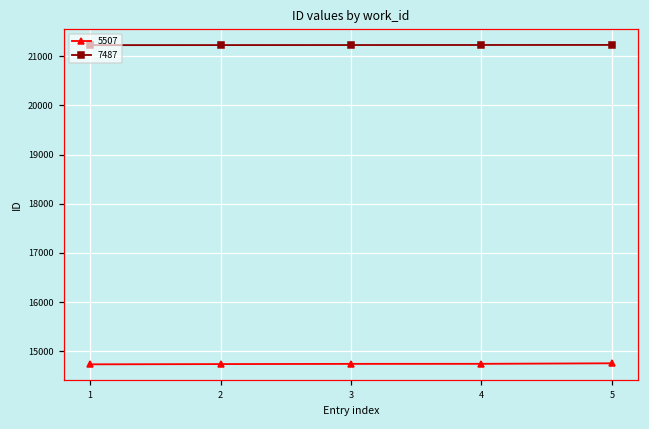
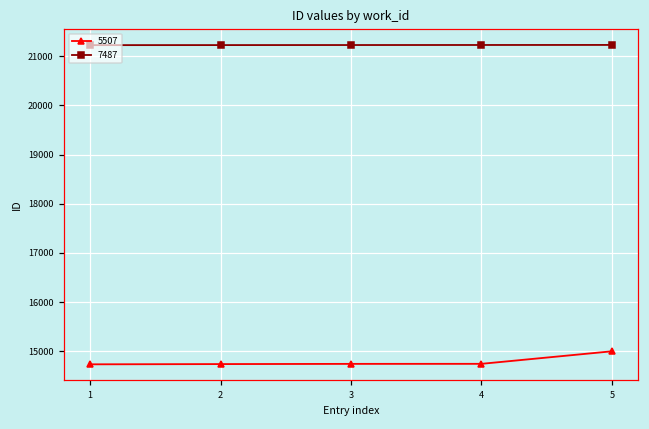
5507, 5: 14800 -> 15000
